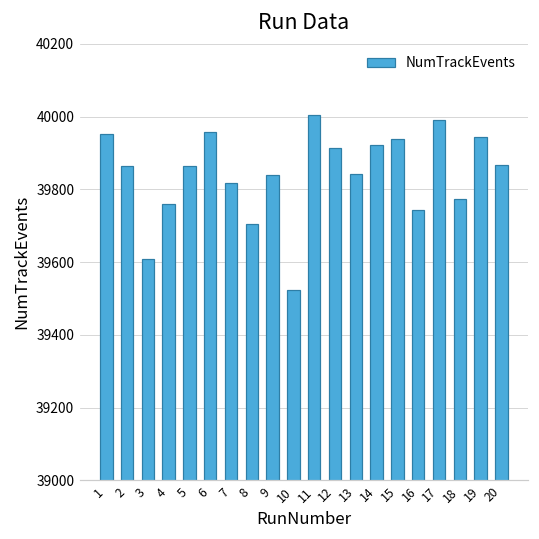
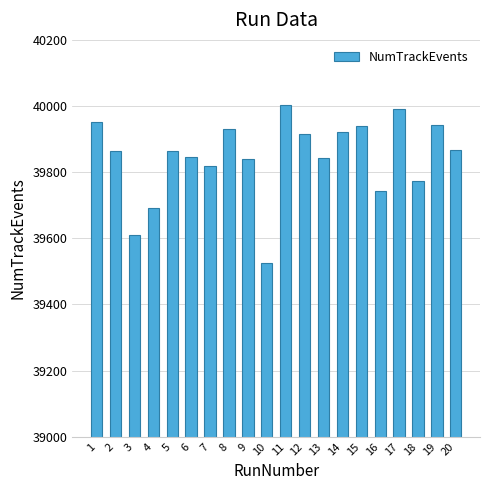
4: 39760 -> 39690
6: 39960 -> 39850
8: 39710 -> 39930
